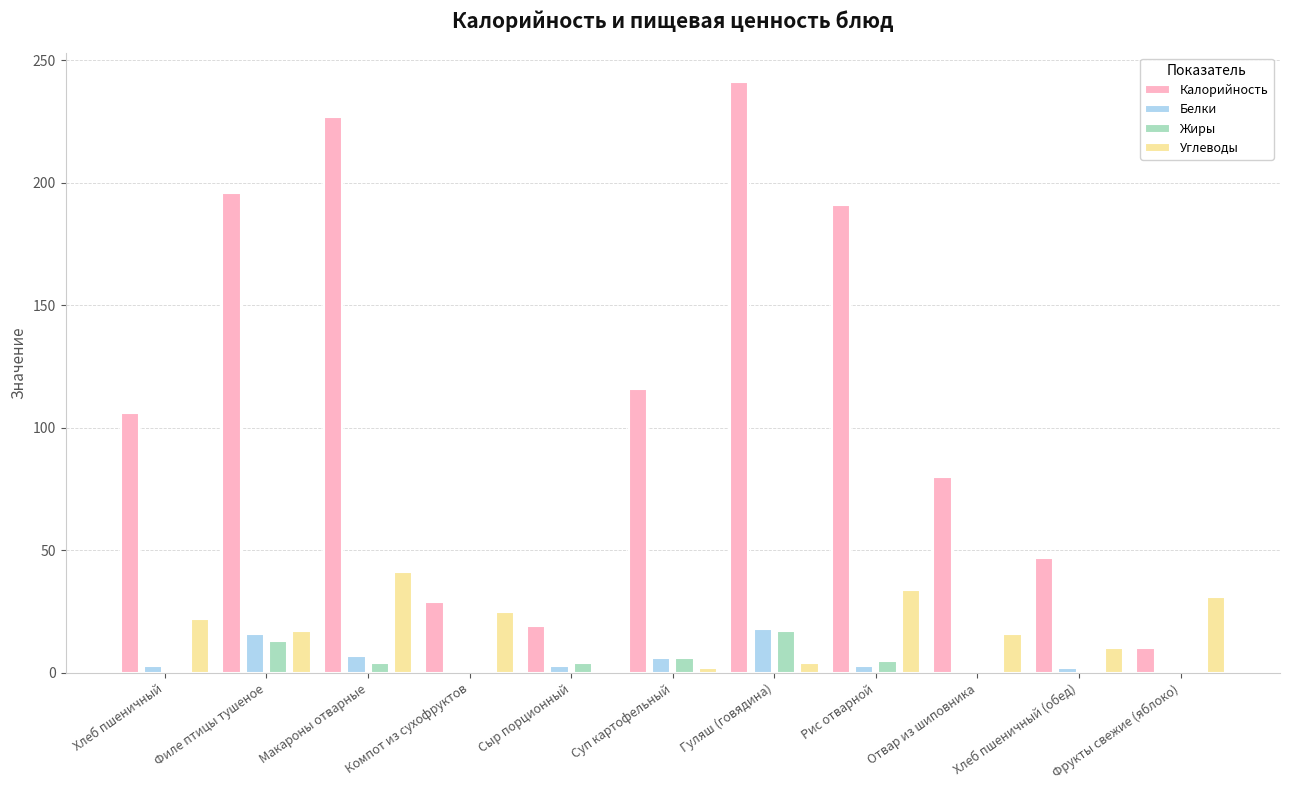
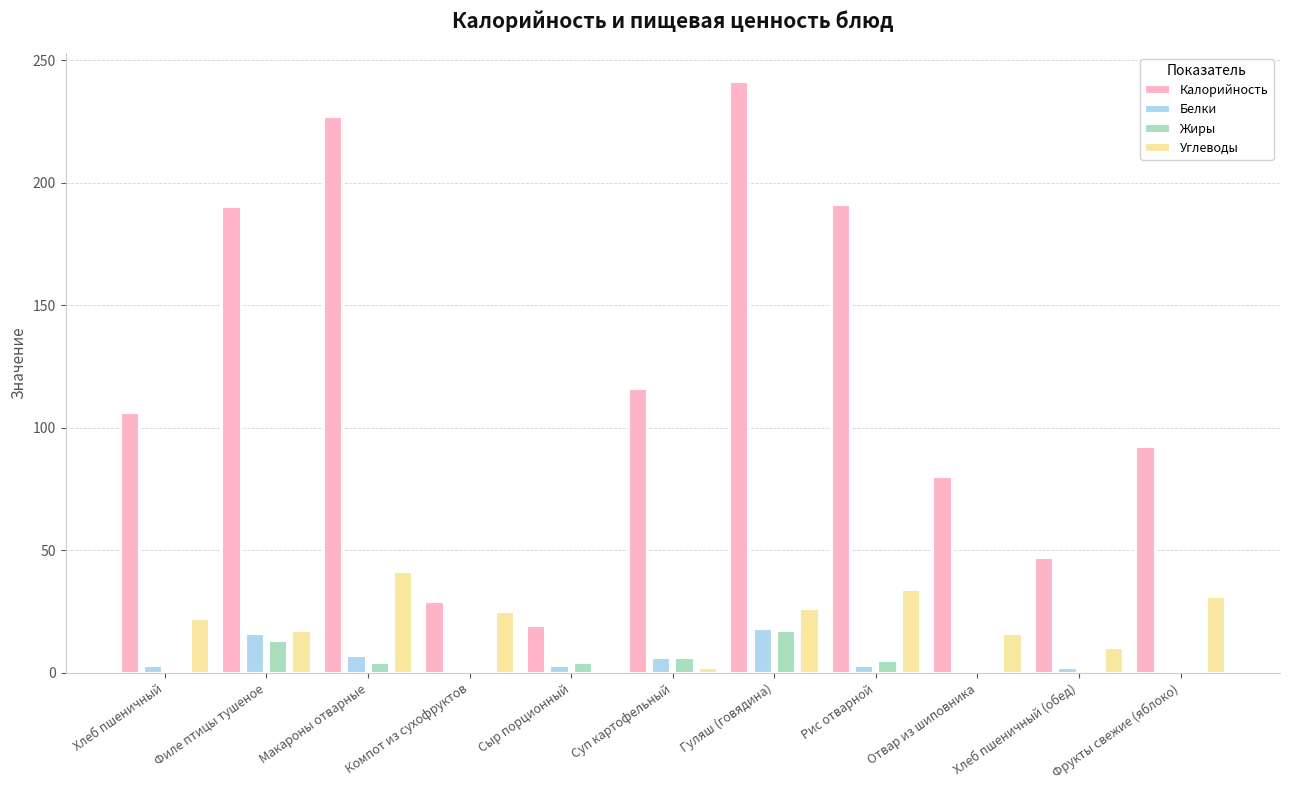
Калорийность, Филе птицы тушеное: 196 -> 190
Углеводы, Гуляш (говядина): 4 -> 26
Калорийность, Фрукты свежие (яблоко): 10 -> 92
